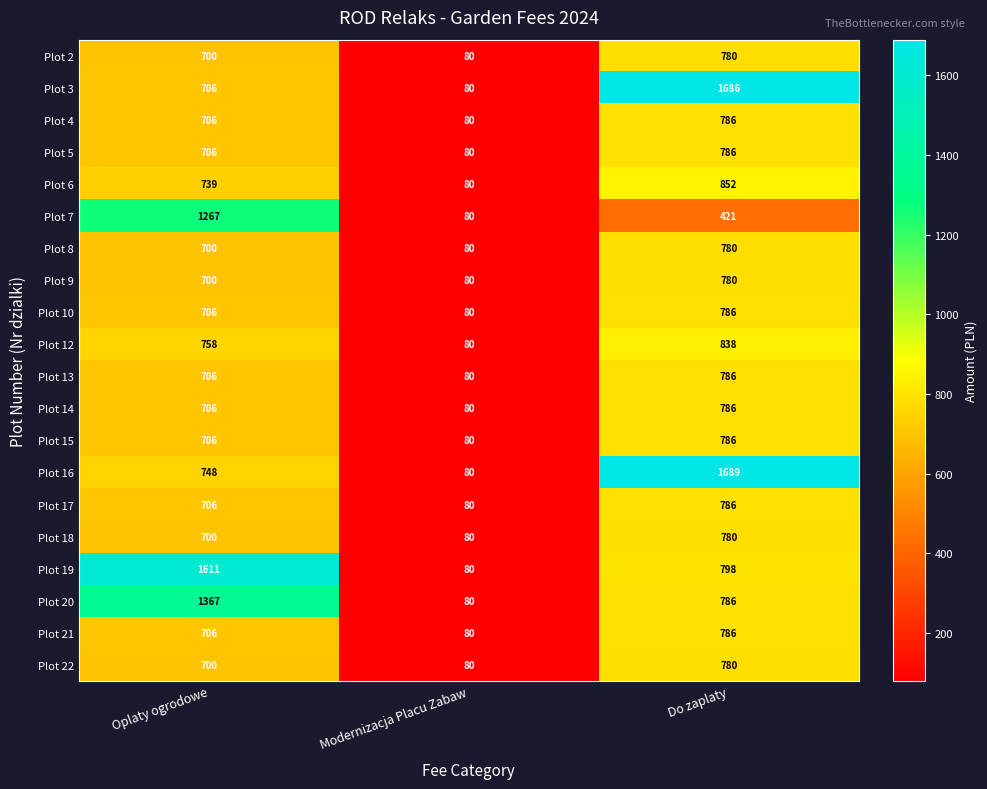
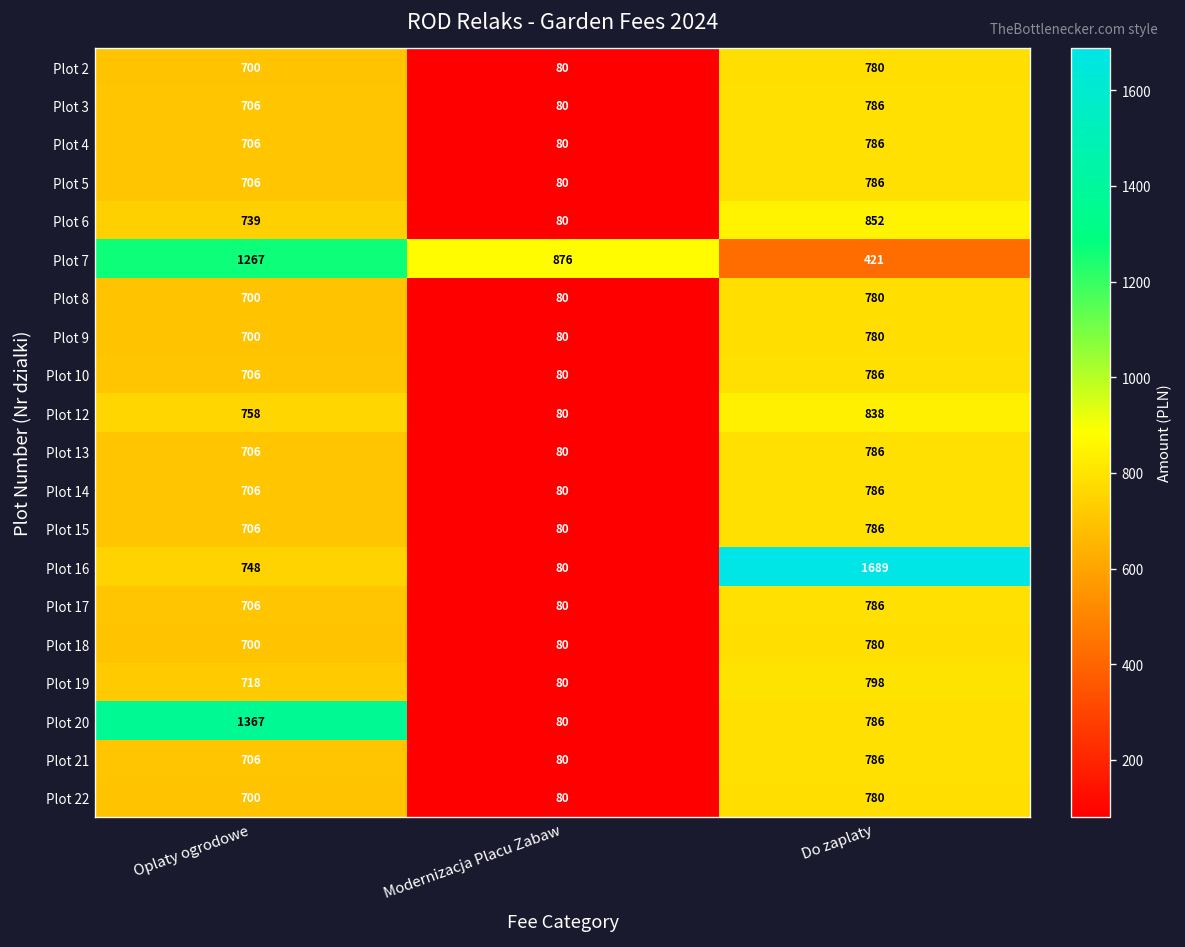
Plot 3, Do zaplaty: 1686 -> 786
Plot 7, Modernizacja Placu Zabaw: 80 -> 876
Plot 19, Oplaty ogrodowe: 1611 -> 718
